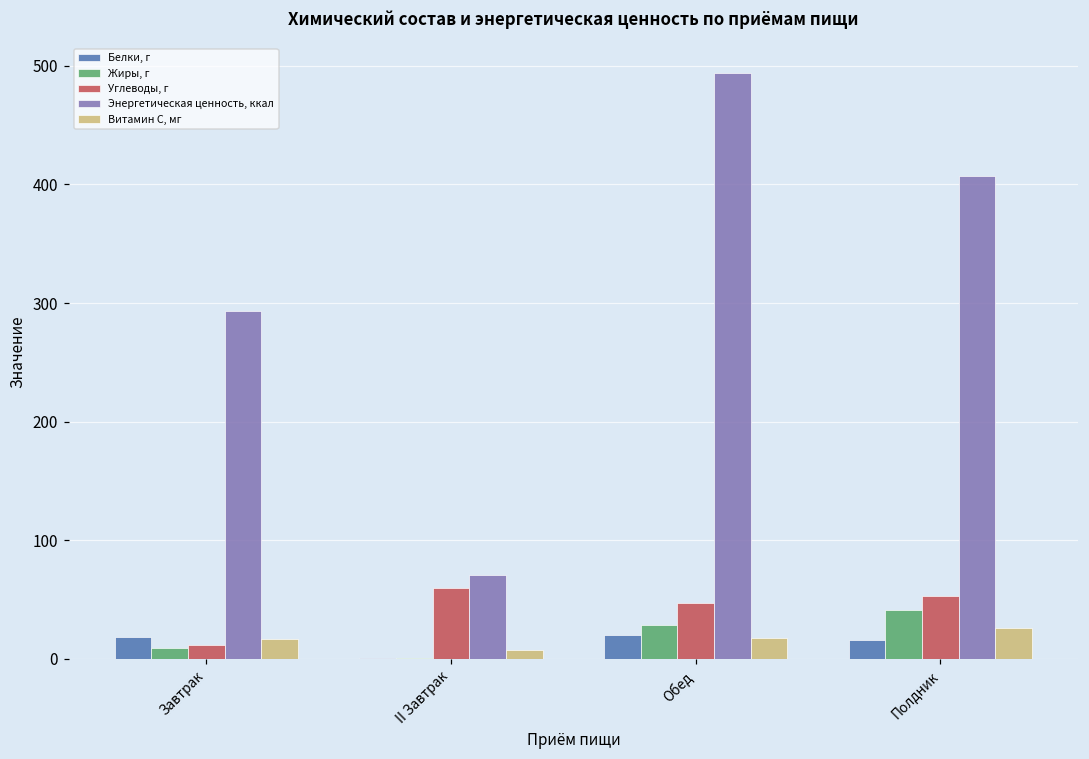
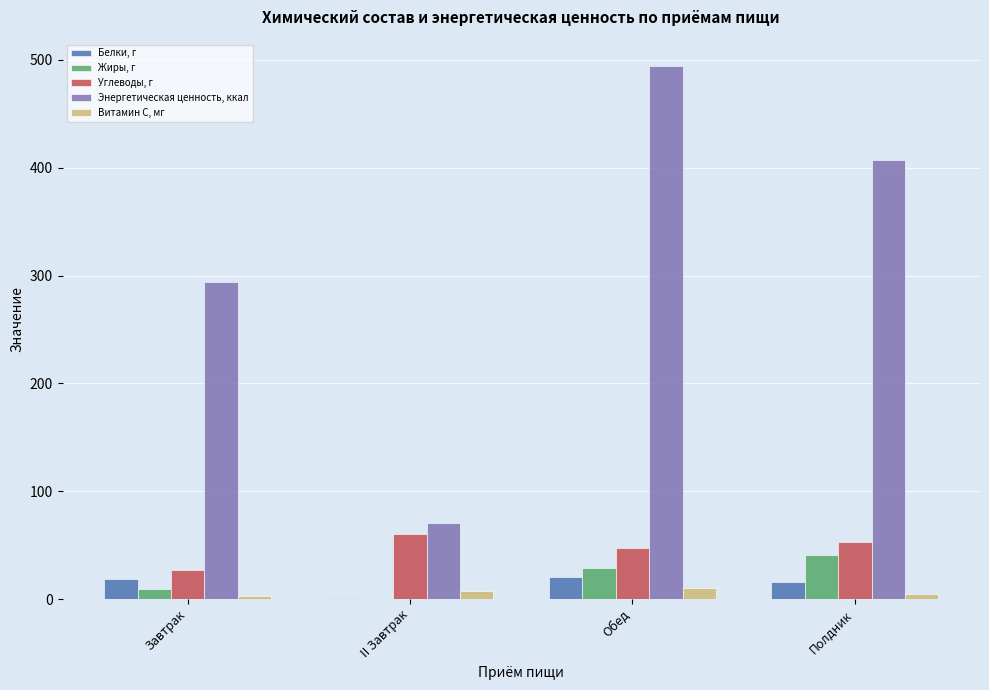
Углеводы, г, Завтрак: 12 -> 27
Витамин С, мг, Завтрак: 17 -> 3
Витамин С, мг, Обед: 18 -> 10
Витамин С, мг, Полдник: 26 -> 5
